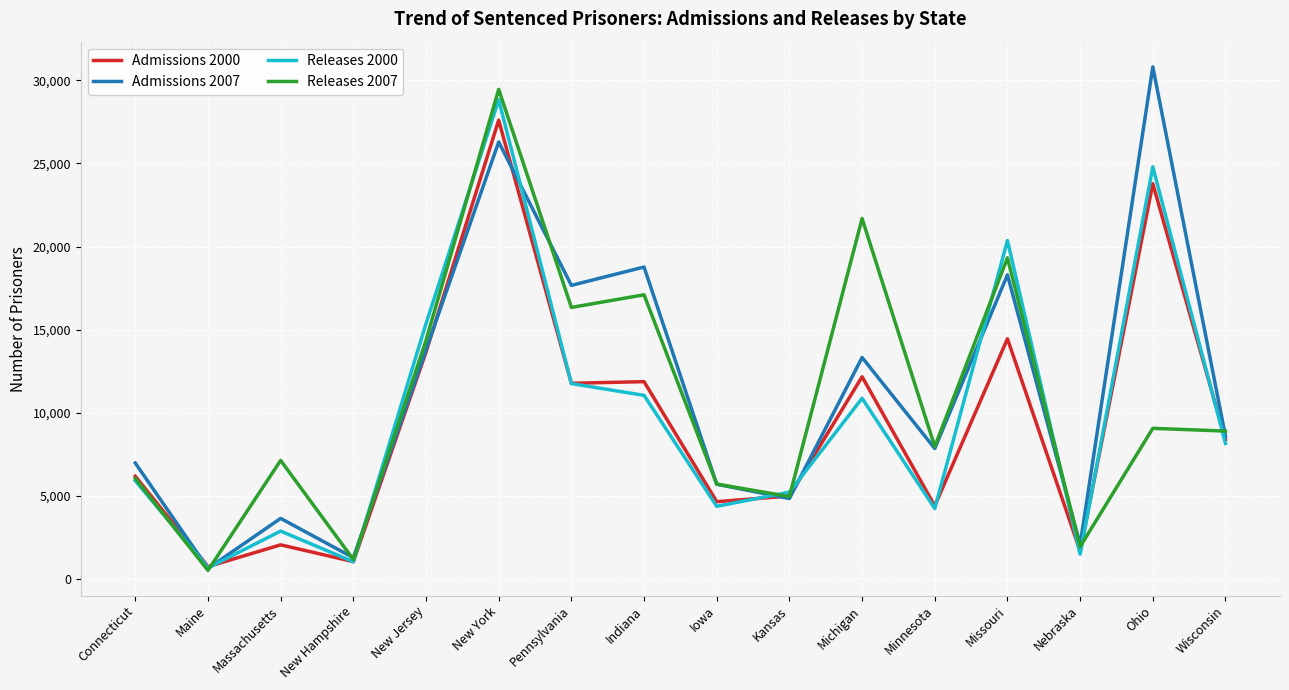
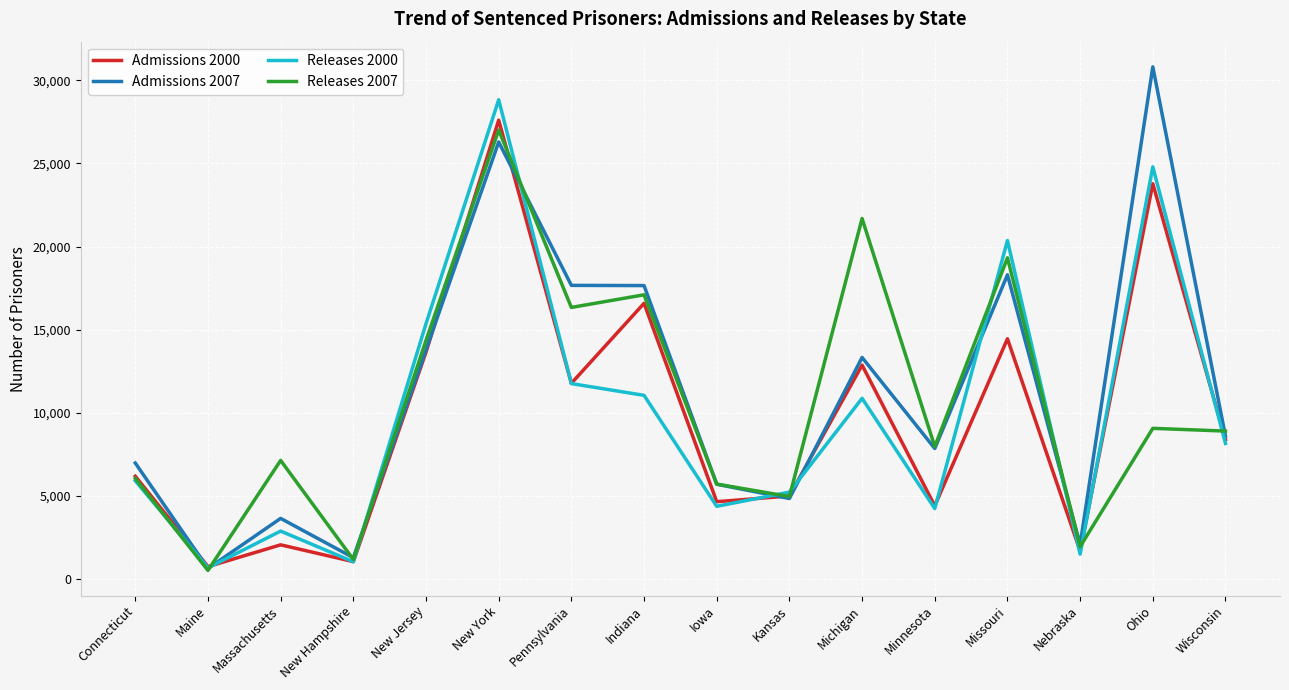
Releases 2007, New York: 29,500 -> 27,000
Admissions 2000, Indiana: 11,900 -> 16,600
Admissions 2007, Indiana: 18,800 -> 17,700
Admissions 2000, Michigan: 12,200 -> 12,900
